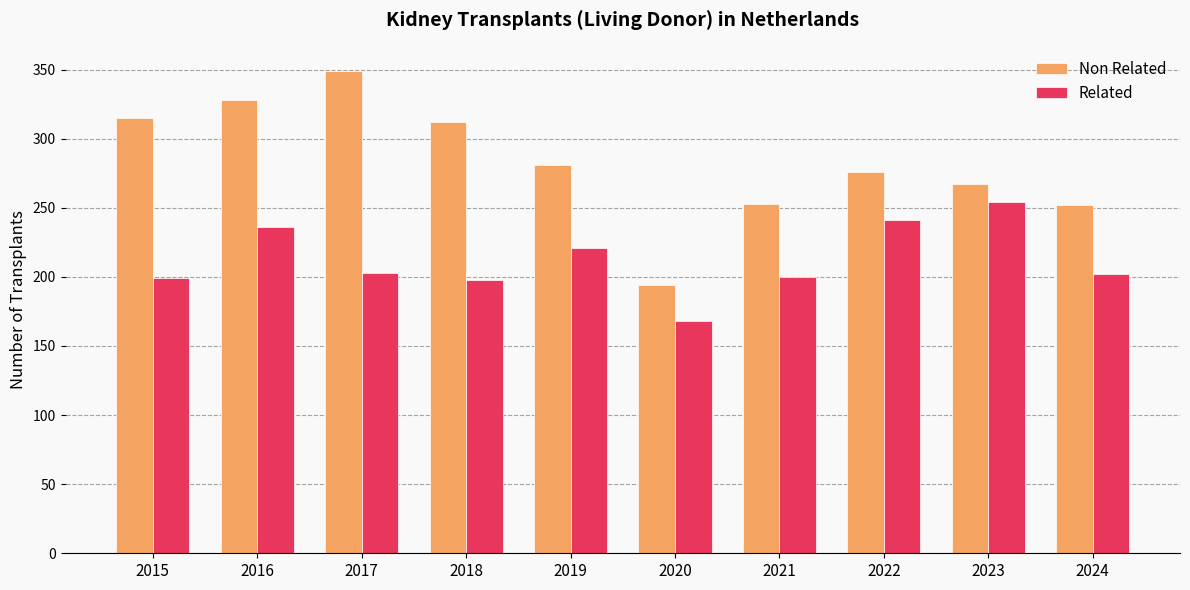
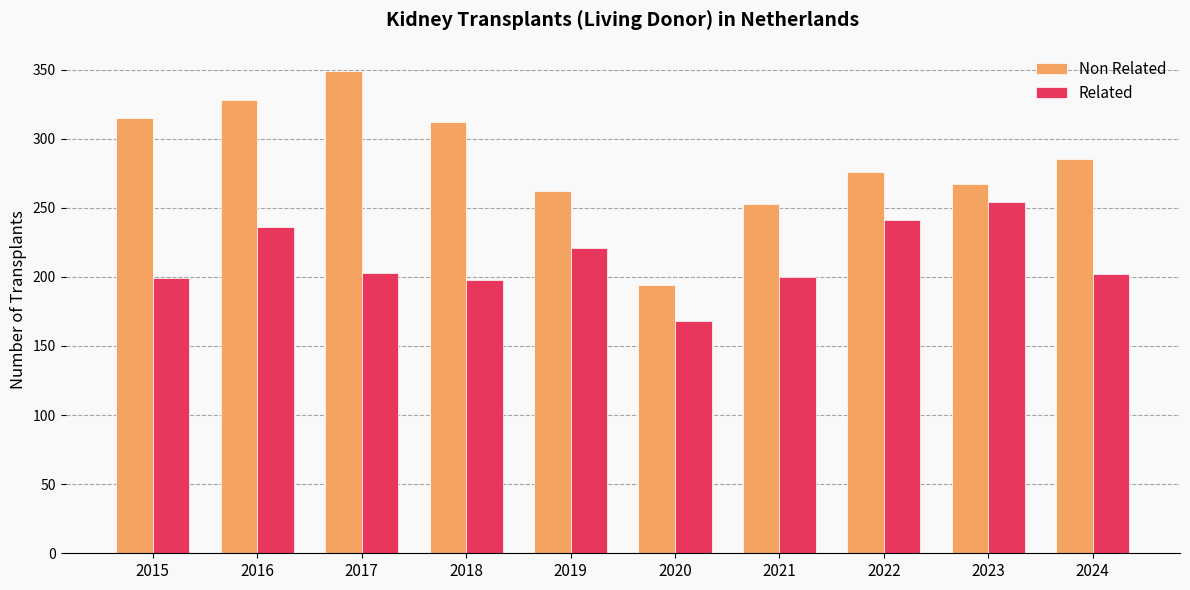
Non Related, 2019: 281 -> 262
Non Related, 2024: 252 -> 285
